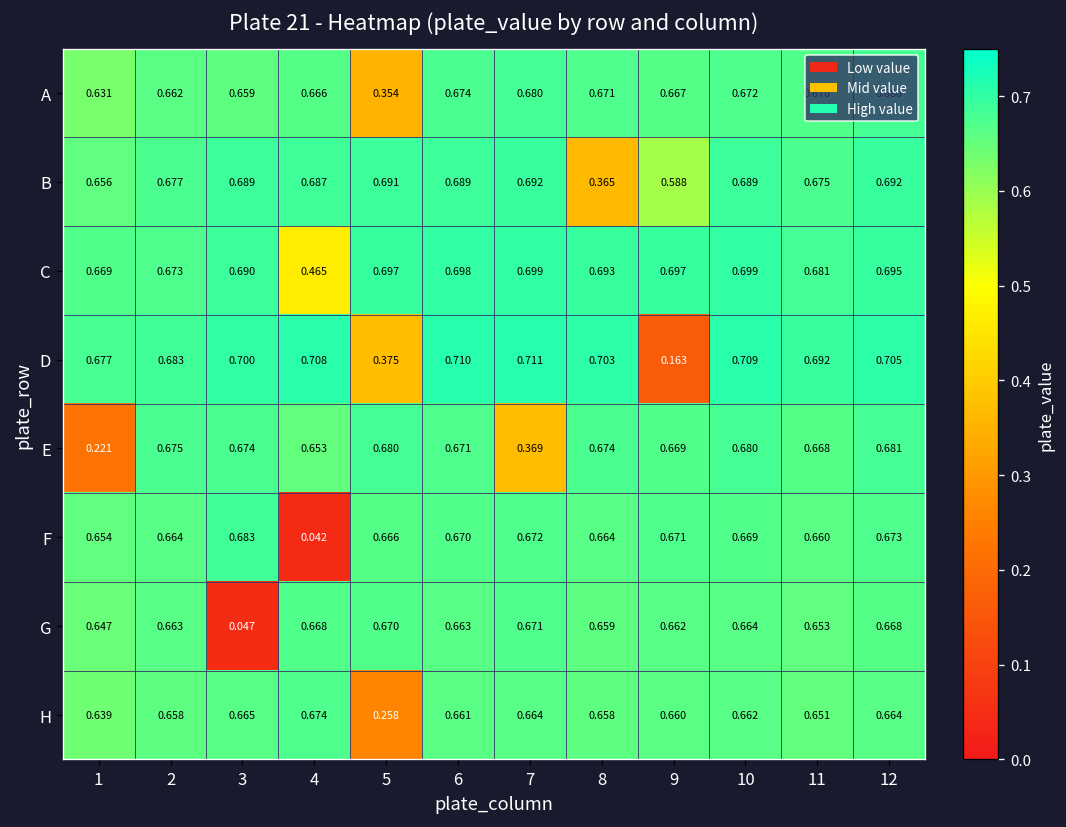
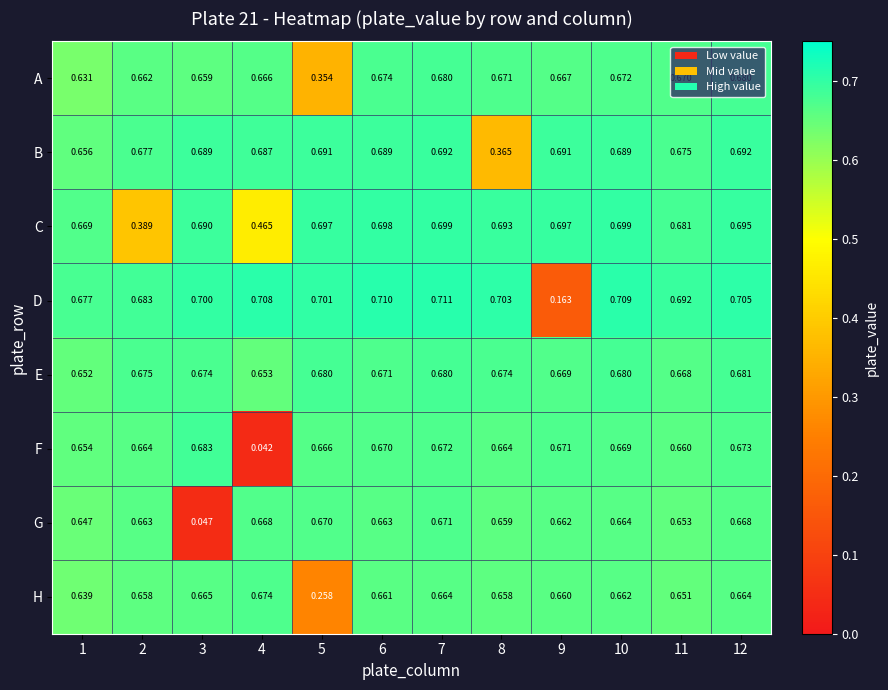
B, 9: 0.588 -> 0.691
C, 2: 0.673 -> 0.389
D, 5: 0.375 -> 0.701
E, 1: 0.221 -> 0.652
E, 7: 0.369 -> 0.680
